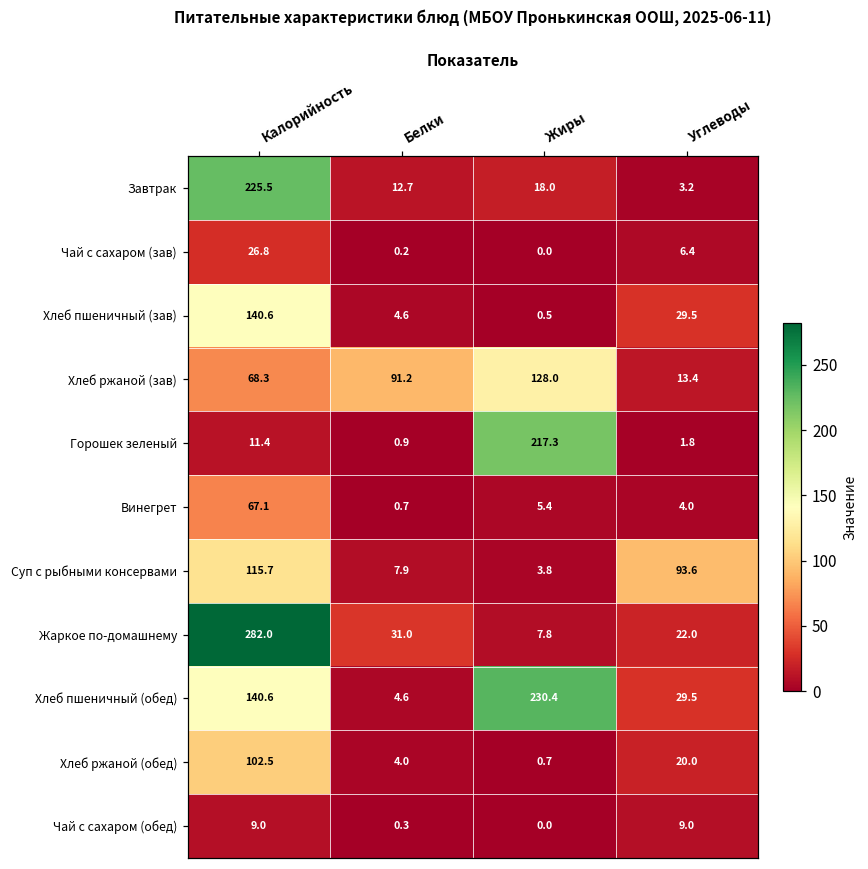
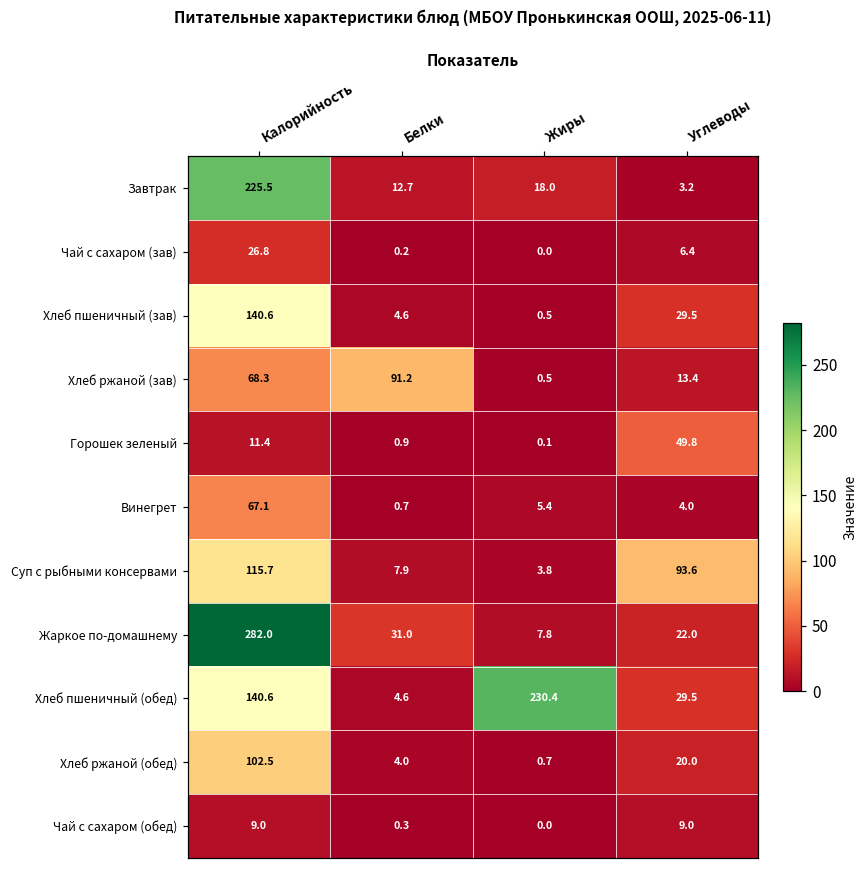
Хлеб ржаной (зав), Жиры: 128.0 -> 0.5
Горошек зеленый, Жиры: 217.3 -> 0.1
Горошек зеленый, Углеводы: 1.8 -> 49.8
